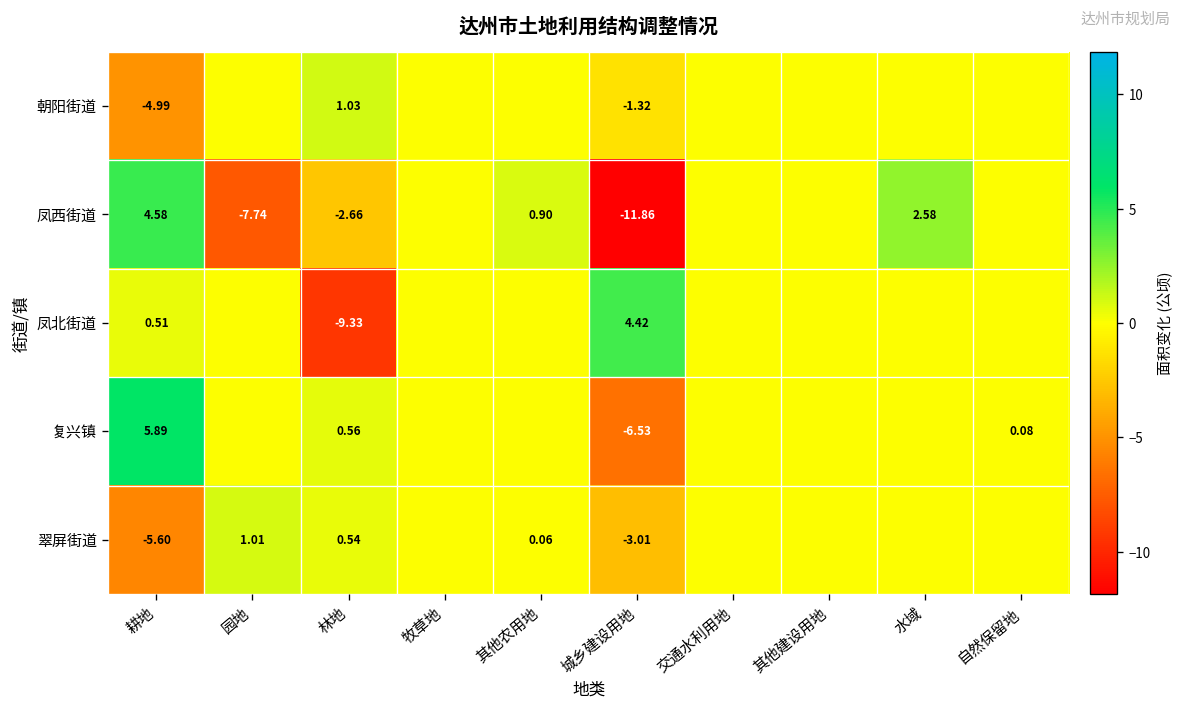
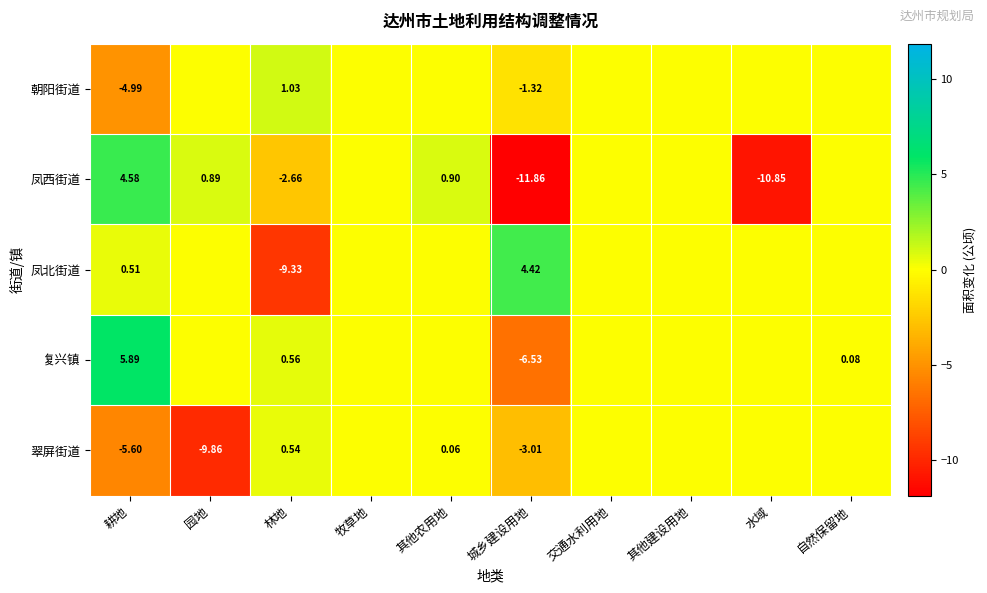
凤西街道, 园地: -7.74 -> 0.89
凤西街道, 水域: 2.58 -> -10.85
翠屏街道, 园地: 1.01 -> -9.86
